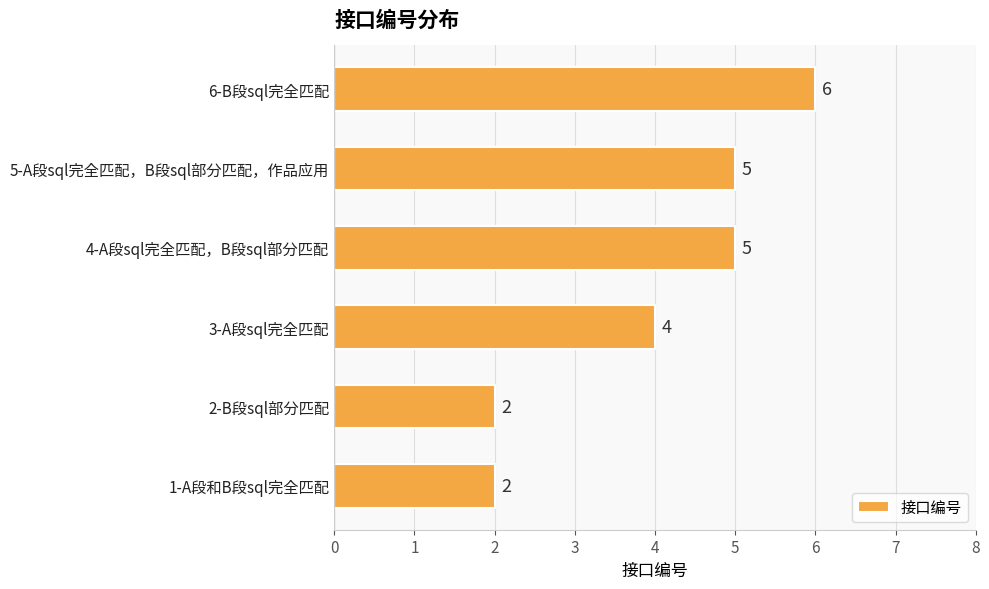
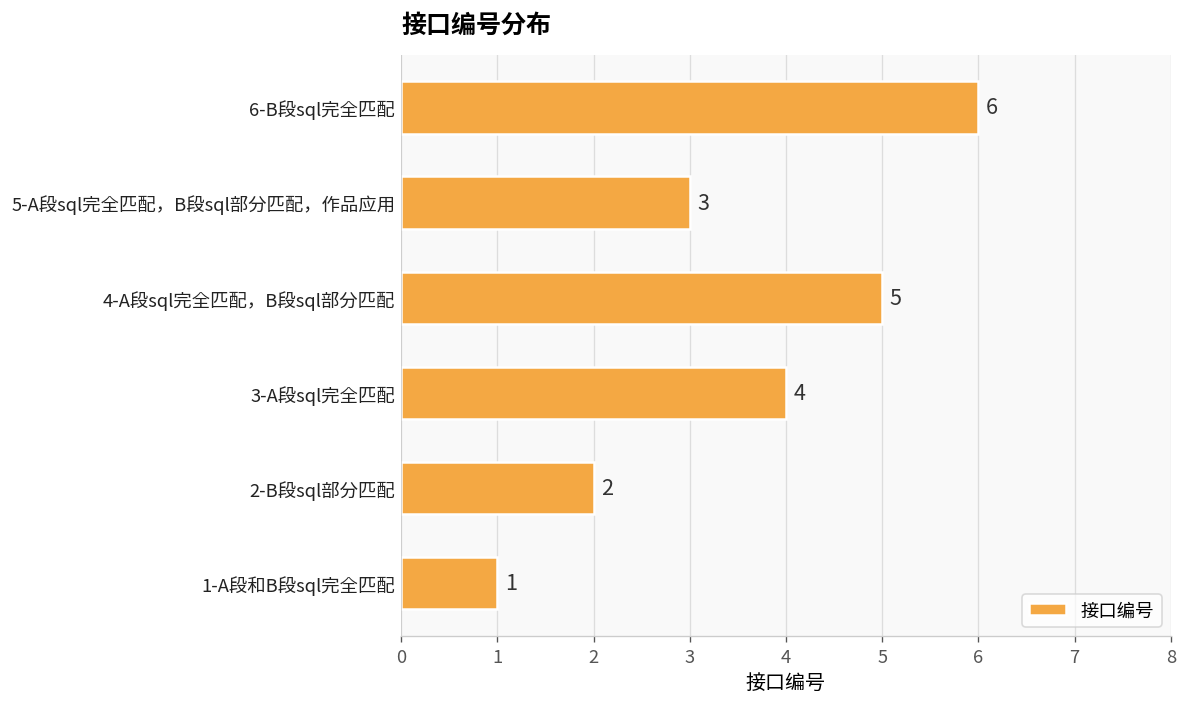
5-A段sql完全匹配，B段sql部分匹配，作品应用: 5 -> 3
1-A段和B段sql完全匹配: 2 -> 1
